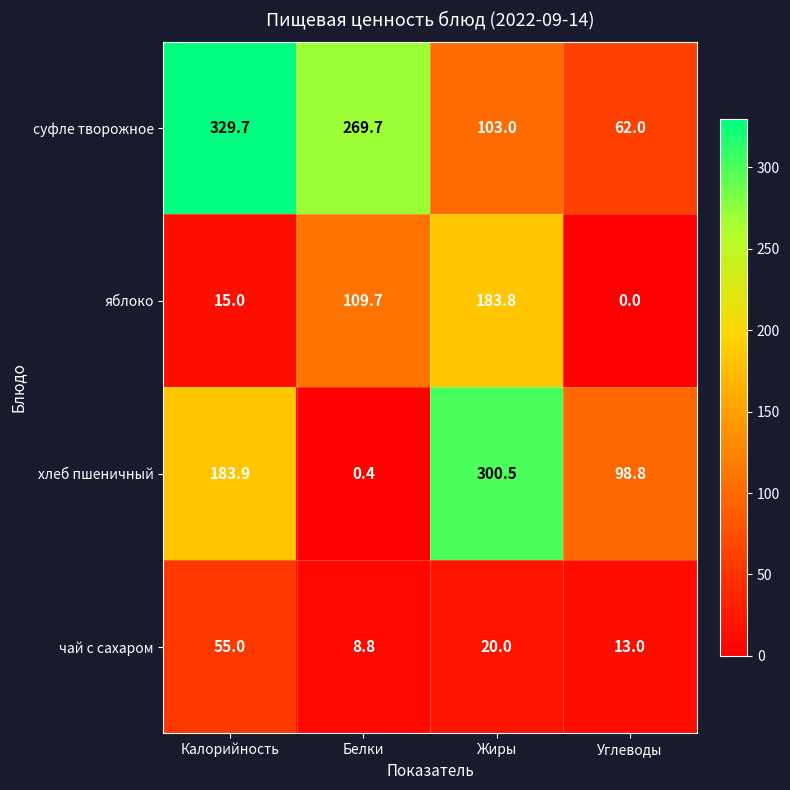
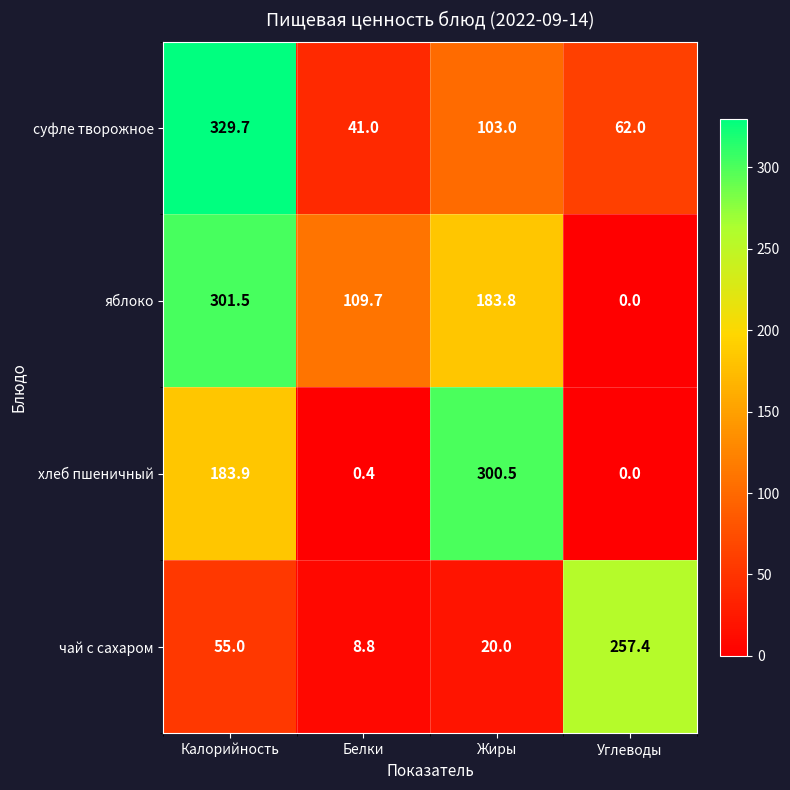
суфле творожное, Белки: 269.7 -> 41.0
яблоко, Калорийность: 15.0 -> 301.5
хлеб пшеничный, Углеводы: 98.8 -> 0.0
чай с сахаром, Углеводы: 13.0 -> 257.4
